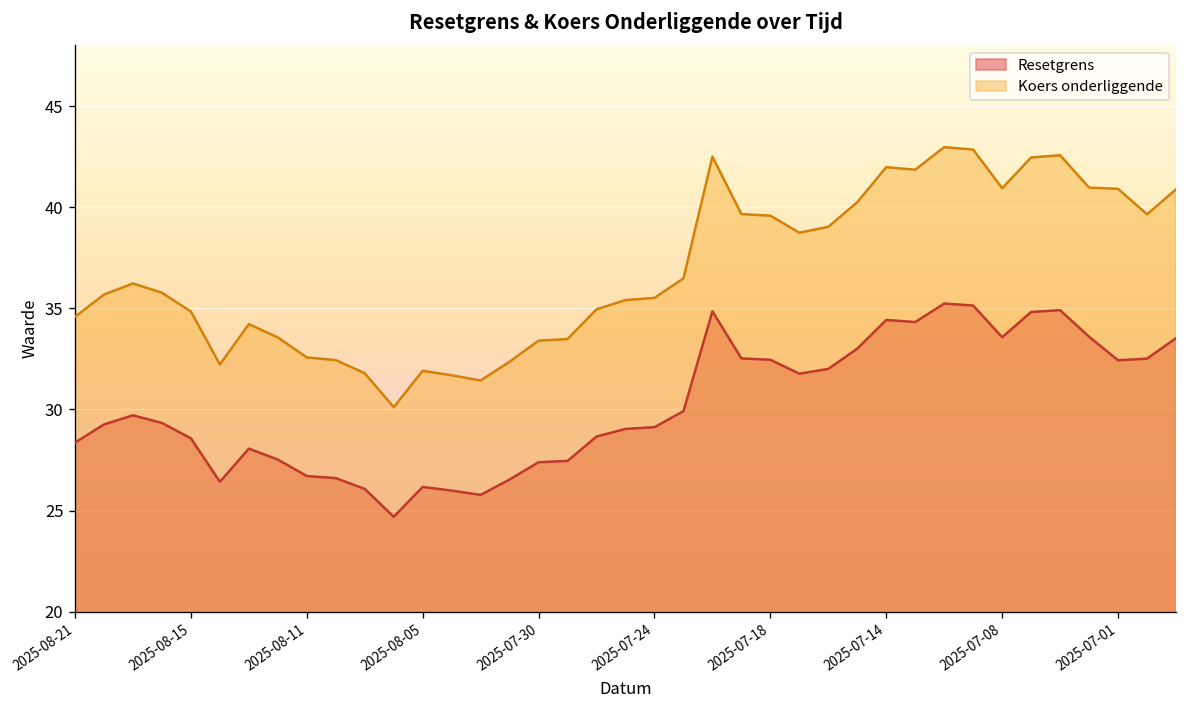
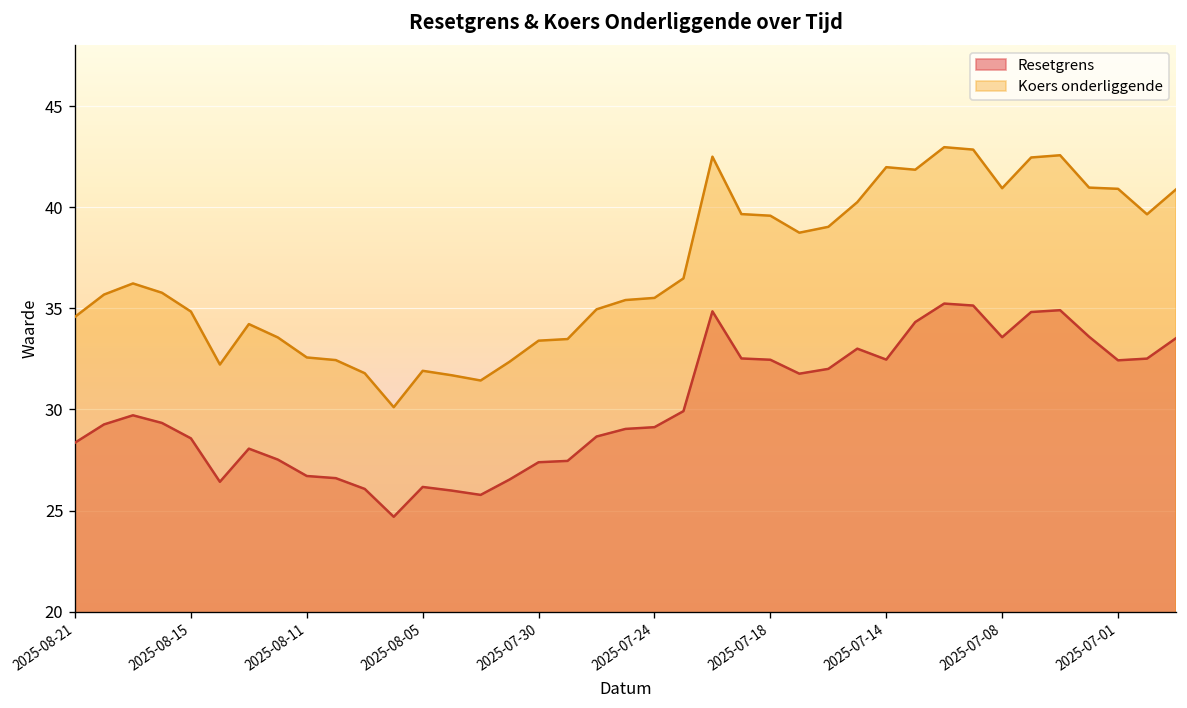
Resetgrens, 2025-07-14: 34.4 -> 32.5
